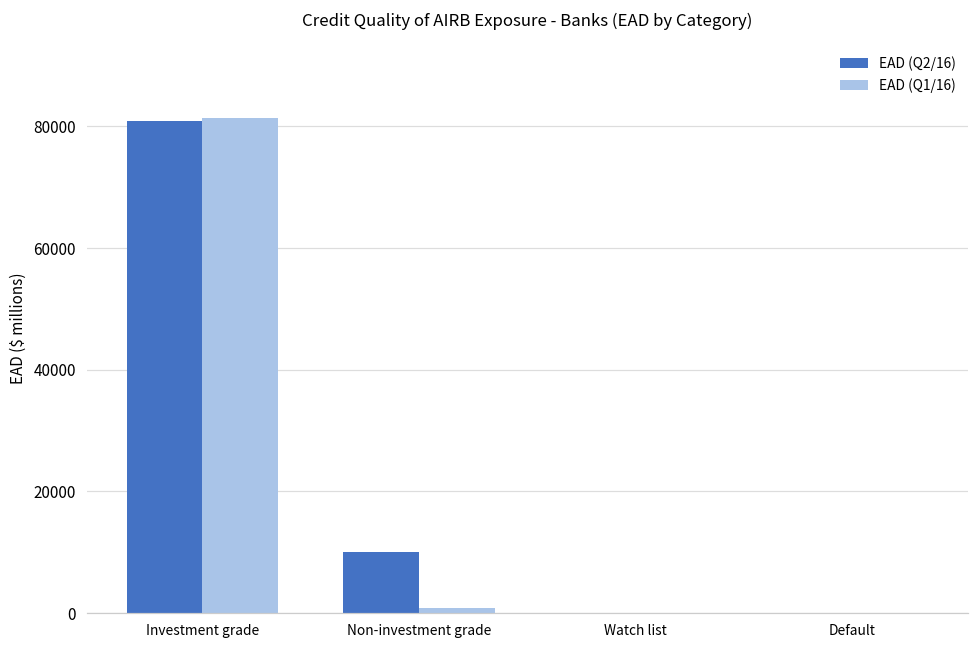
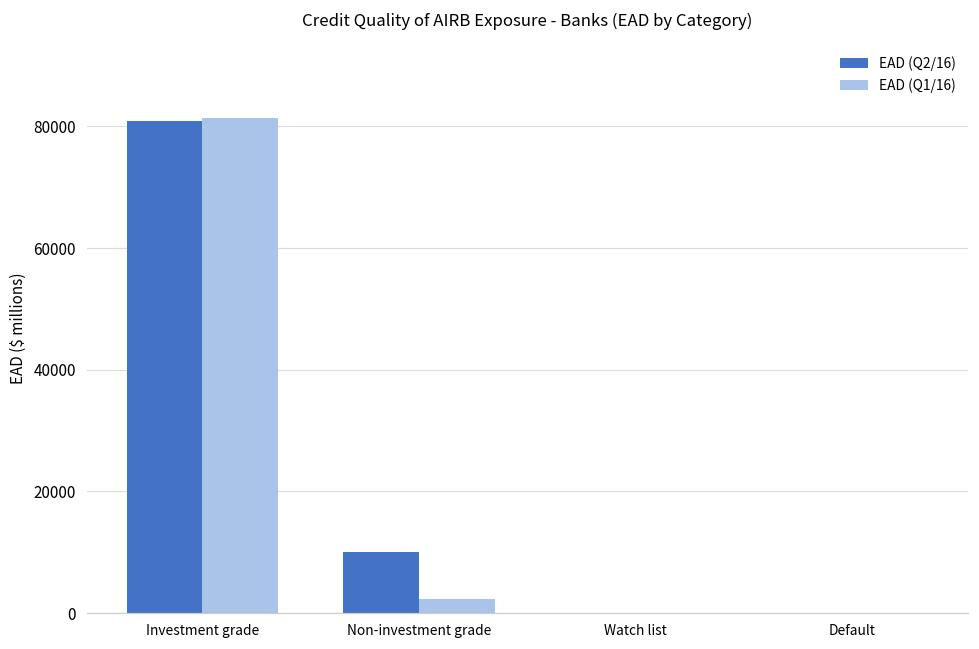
EAD (Q1/16), Non-investment grade: 1000 -> 2000
